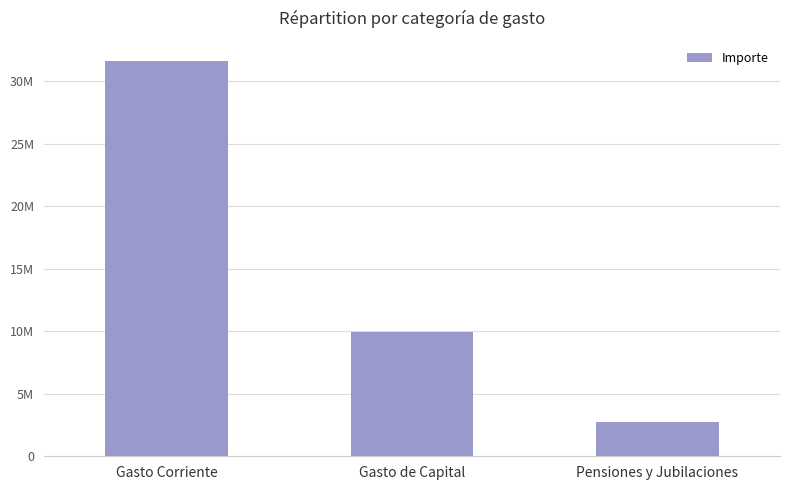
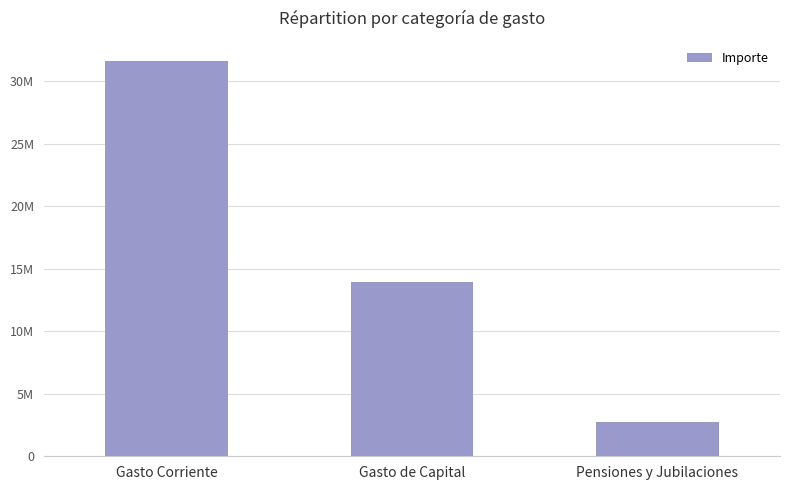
Gasto de Capital: 9900000 -> 14000000
